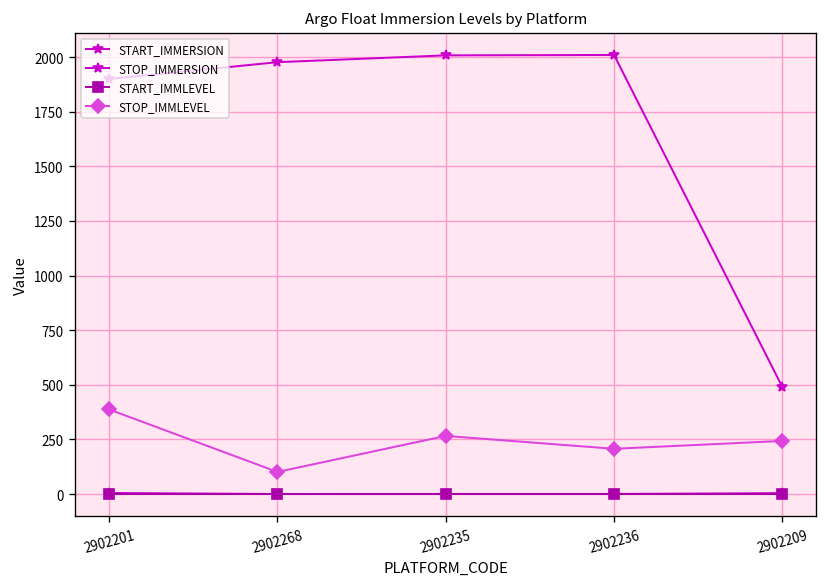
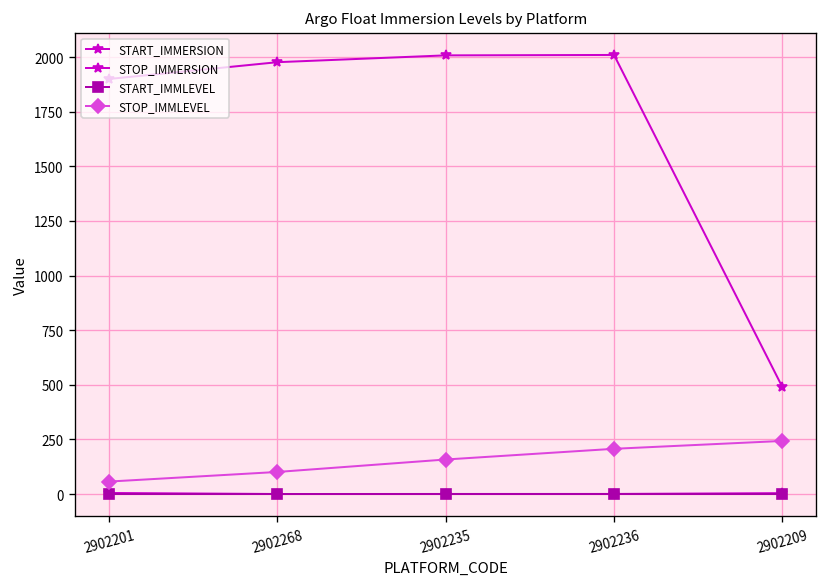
STOP_IMMLEVEL, 2902201: 390 -> 60
STOP_IMMLEVEL, 2902235: 270 -> 160
